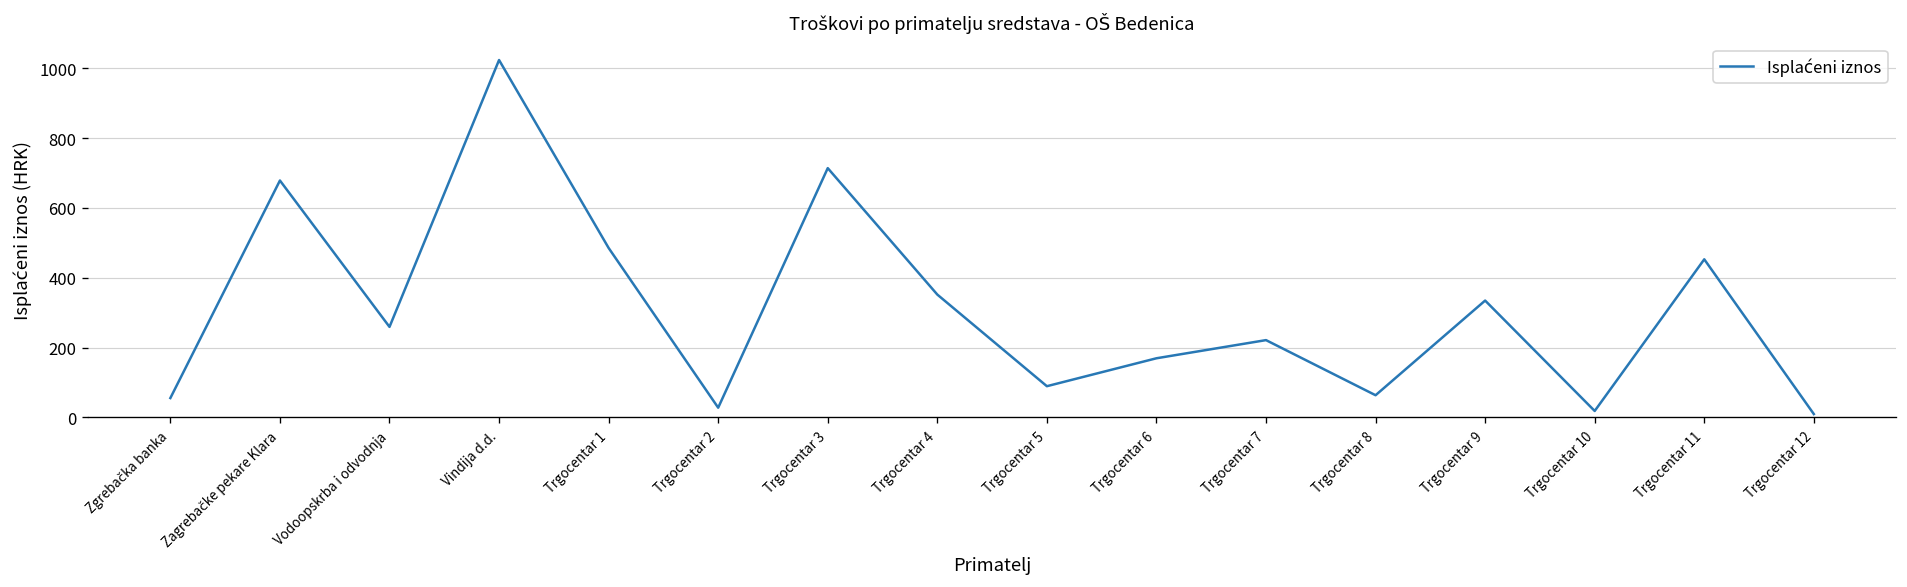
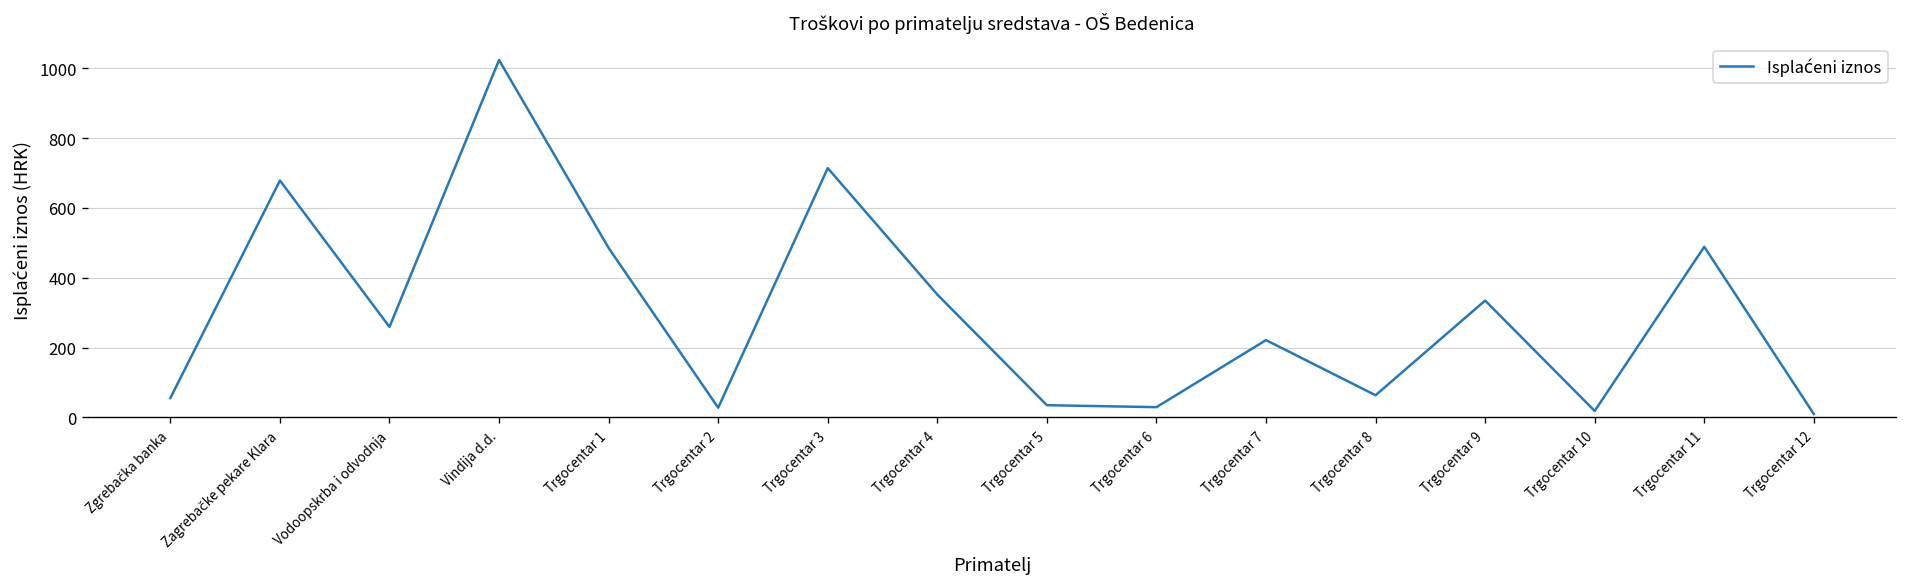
Trgocentar 5: 90 -> 40
Trgocentar 6: 170 -> 30
Trgocentar 11: 450 -> 490
